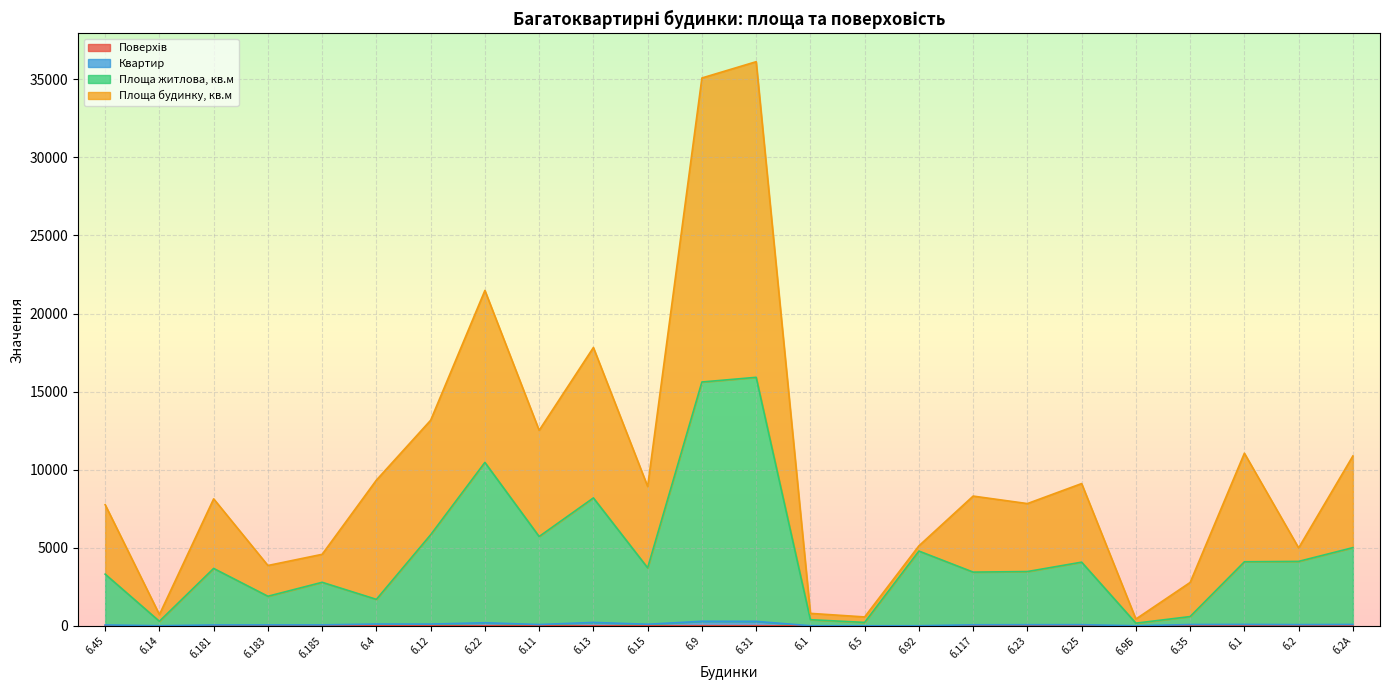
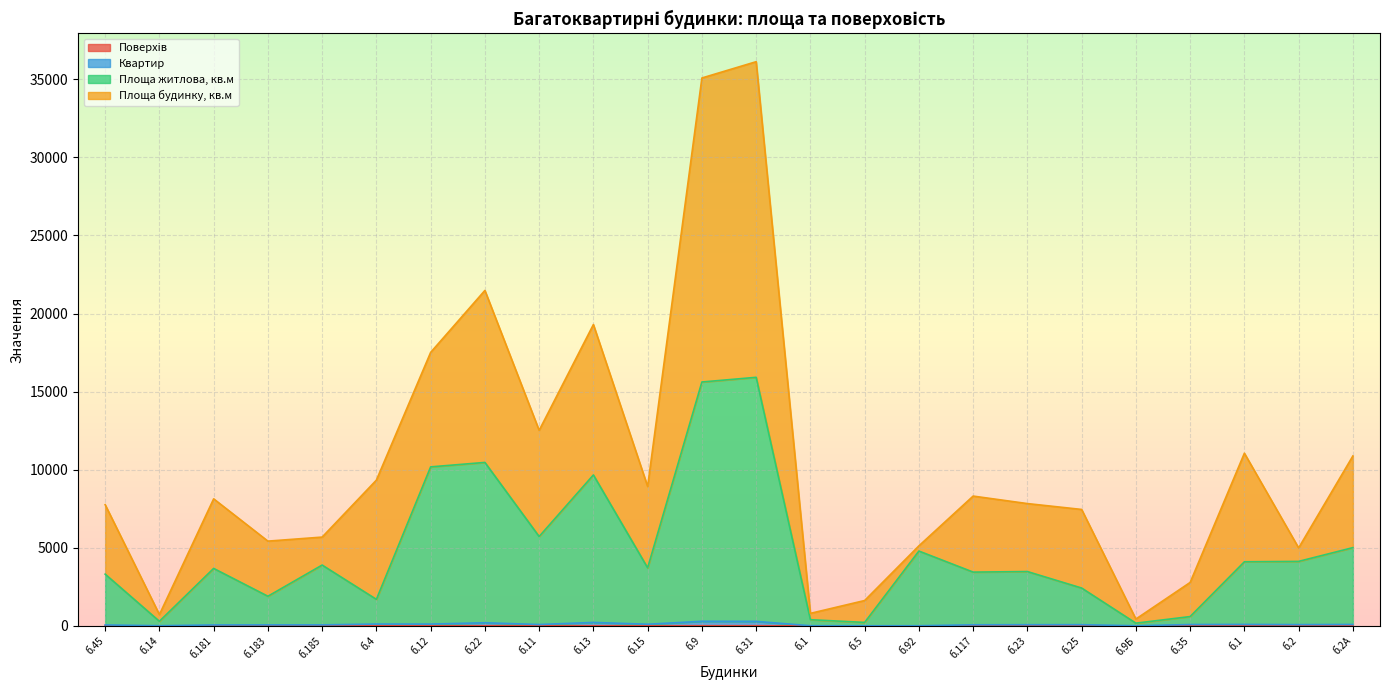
Площа будинку, кв.м, б.183: 2000 -> 3500
Площа житлова, кв.м, б.185: 2700 -> 3800
Площа житлова, кв.м, б.12: 5700 -> 10100
Площа житлова, кв.м, б.13: 8000 -> 9400
Площа будинку, кв.м, б.5: 400 -> 1400
Площа житлова, кв.м, б.25: 4000 -> 2300
